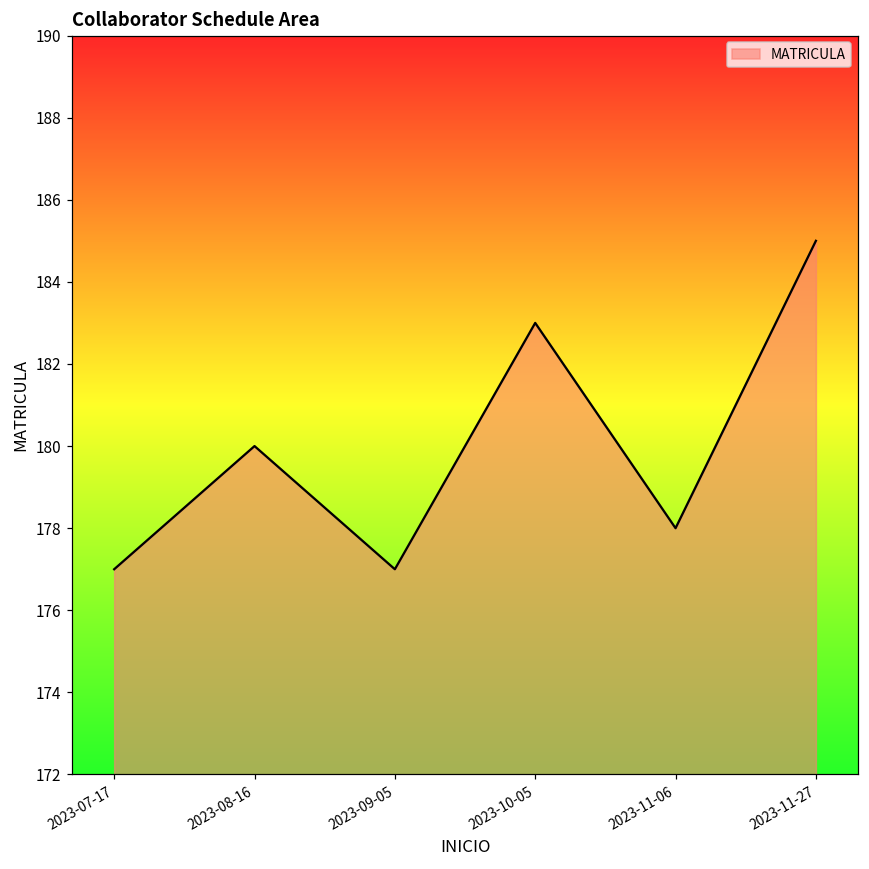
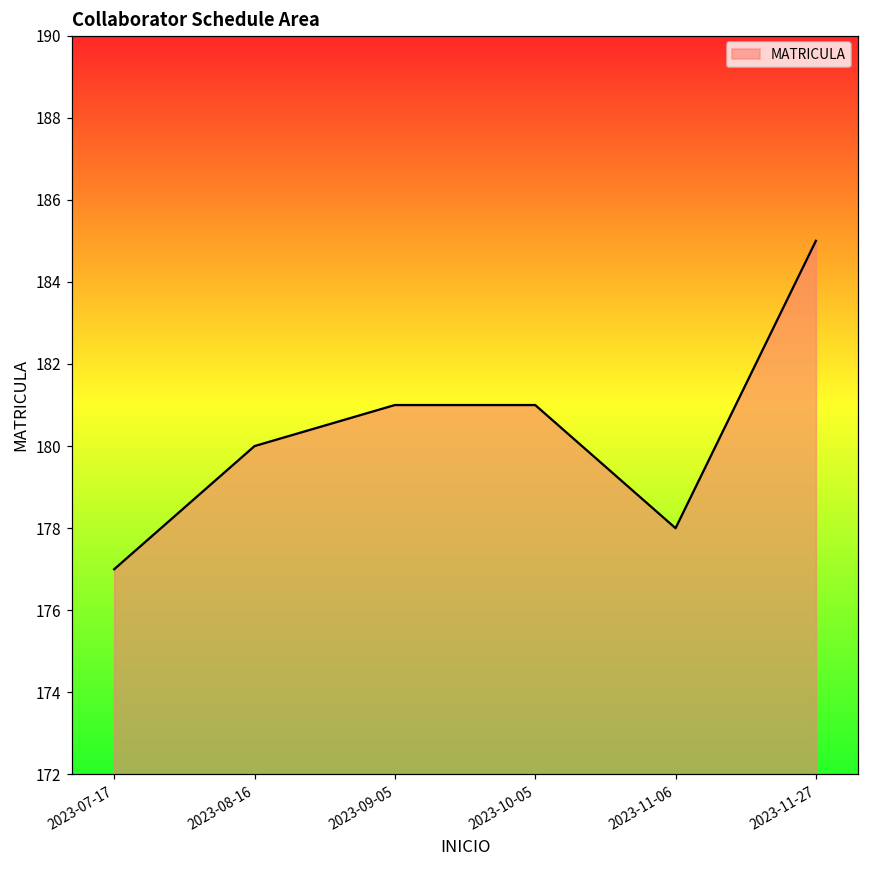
2023-09-05: 177 -> 181
2023-10-05: 183 -> 181
